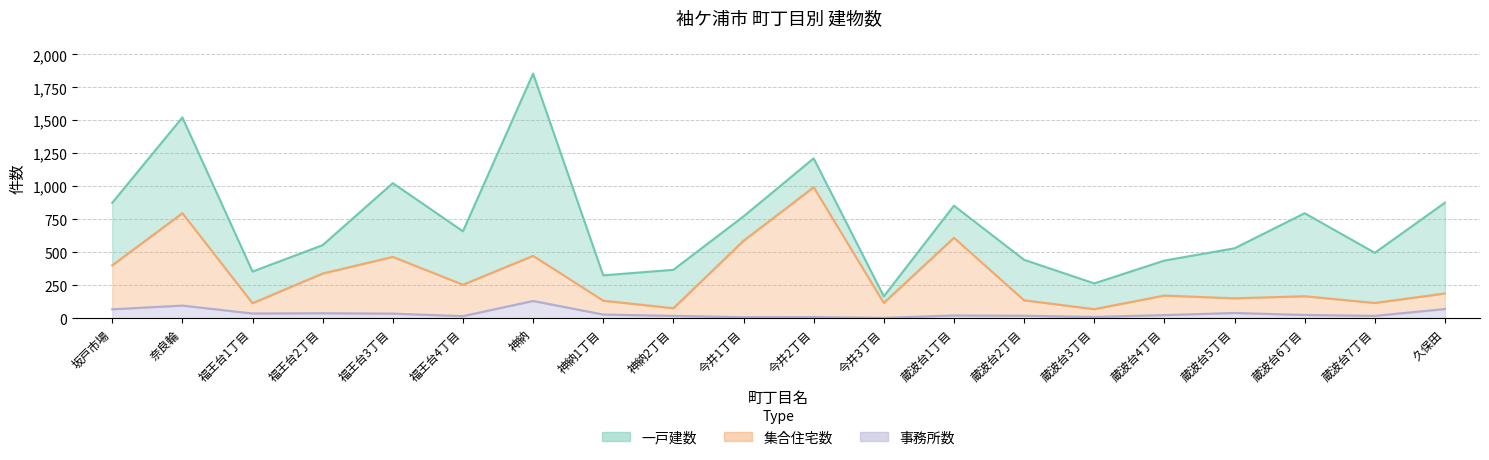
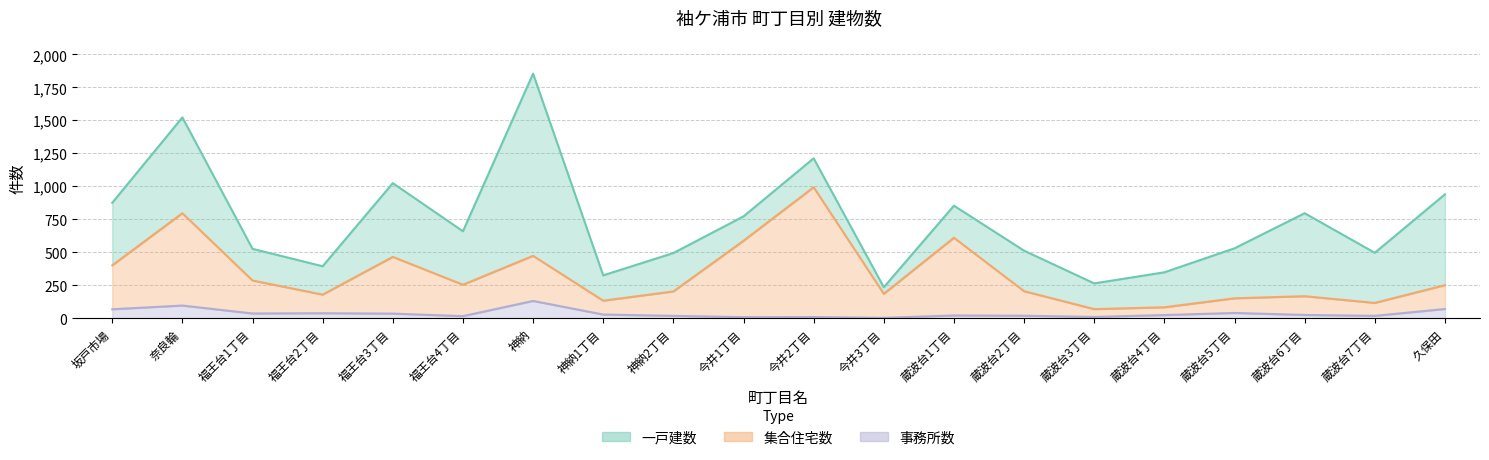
集合住宅数, 福王台1丁目: 80 -> 250
集合住宅数, 福王台2丁目: 300 -> 140
集合住宅数, 神納2丁目: 60 -> 190
集合住宅数, 今井3丁目: 110 -> 180
集合住宅数, 蔵波台2丁目: 120 -> 190
集合住宅数, 蔵波台4丁目: 150 -> 60
集合住宅数, 久保田: 120 -> 180
